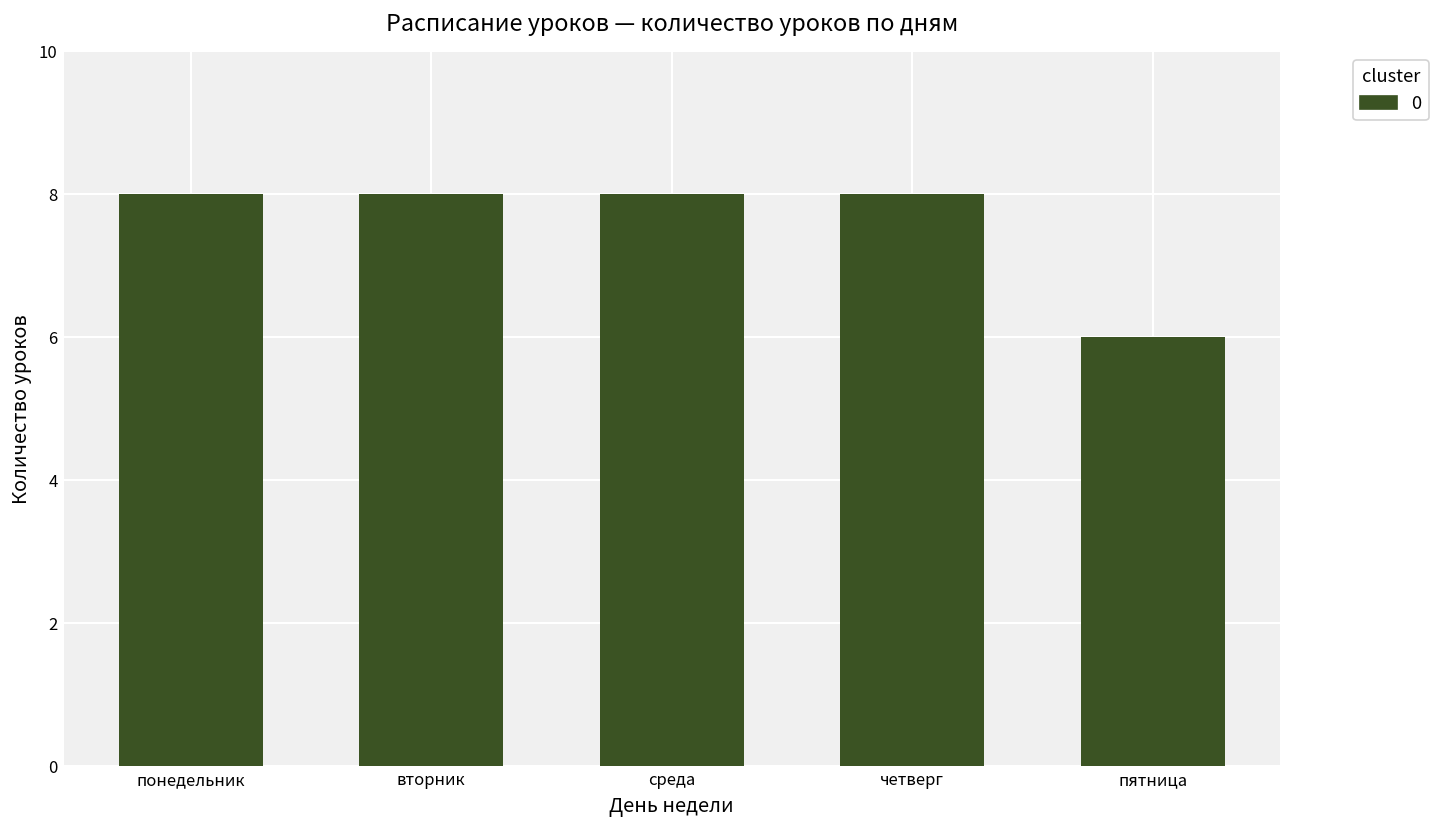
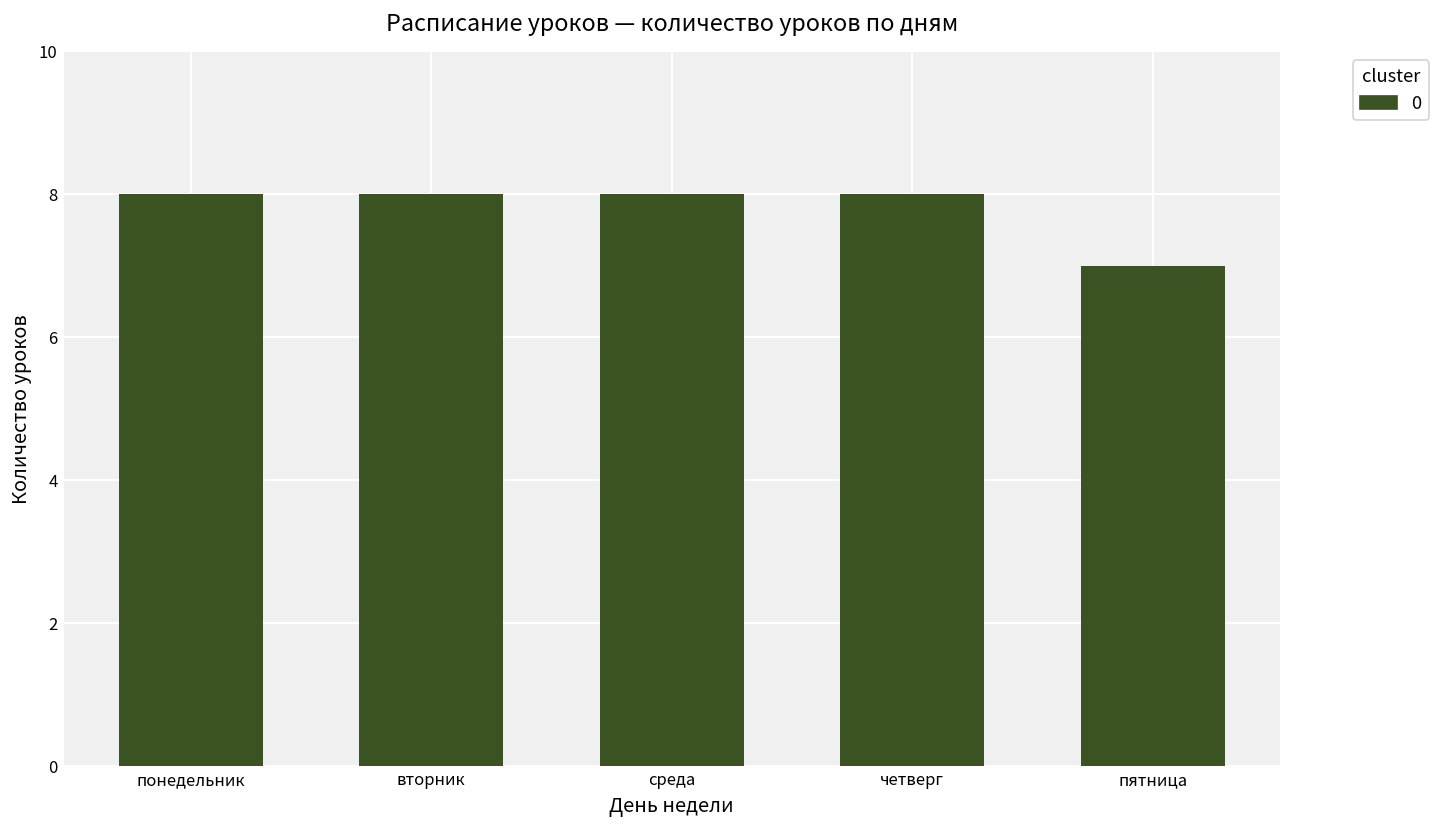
пятница: 6 -> 7
